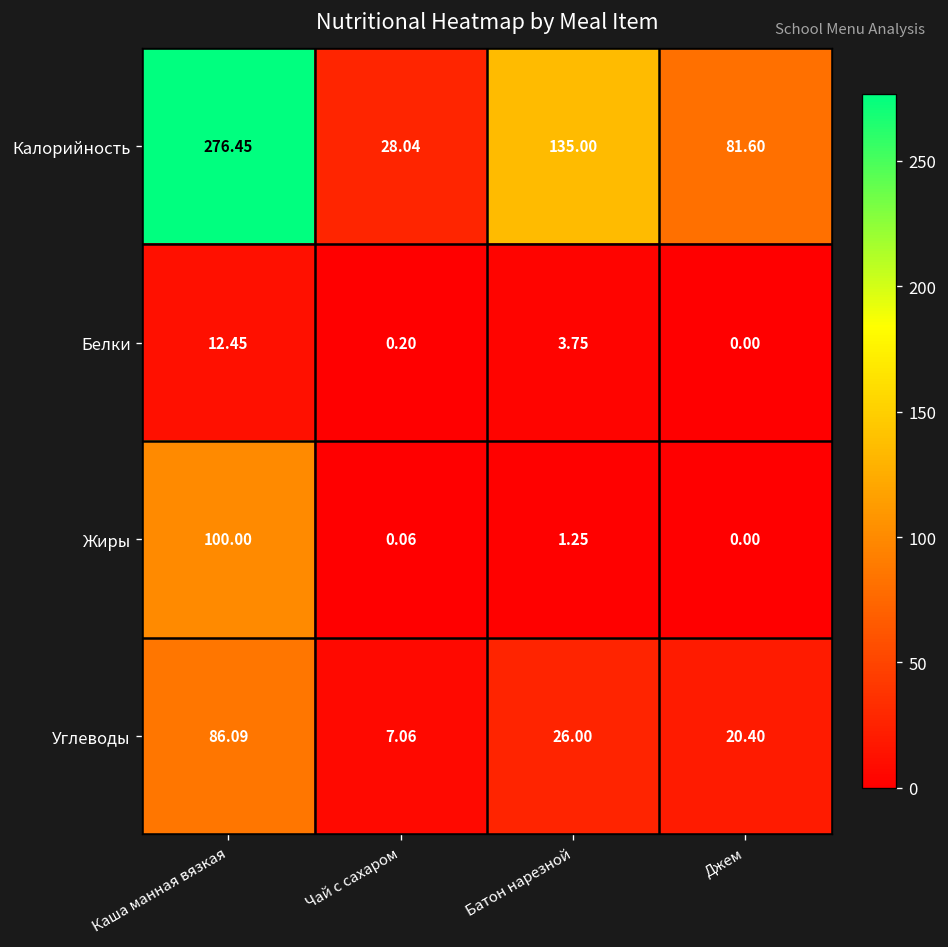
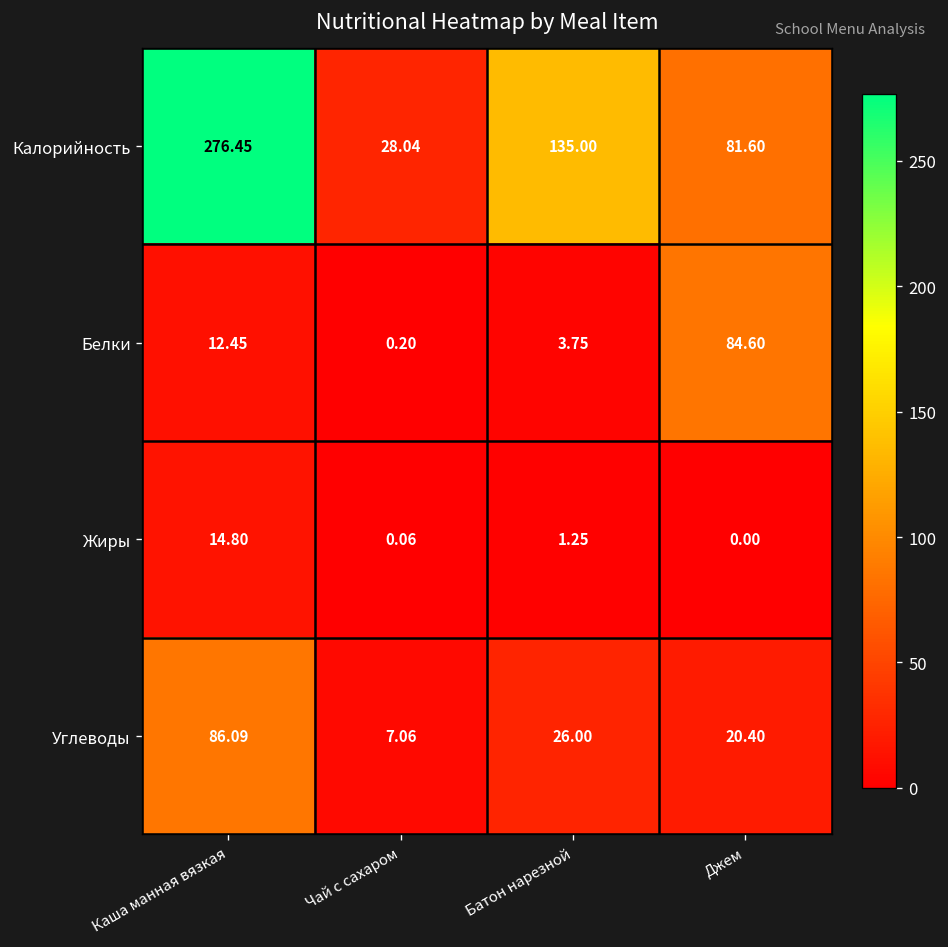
Белки, Джем: 0.00 -> 84.60
Жиры, Каша манная вязкая: 100.00 -> 14.80
